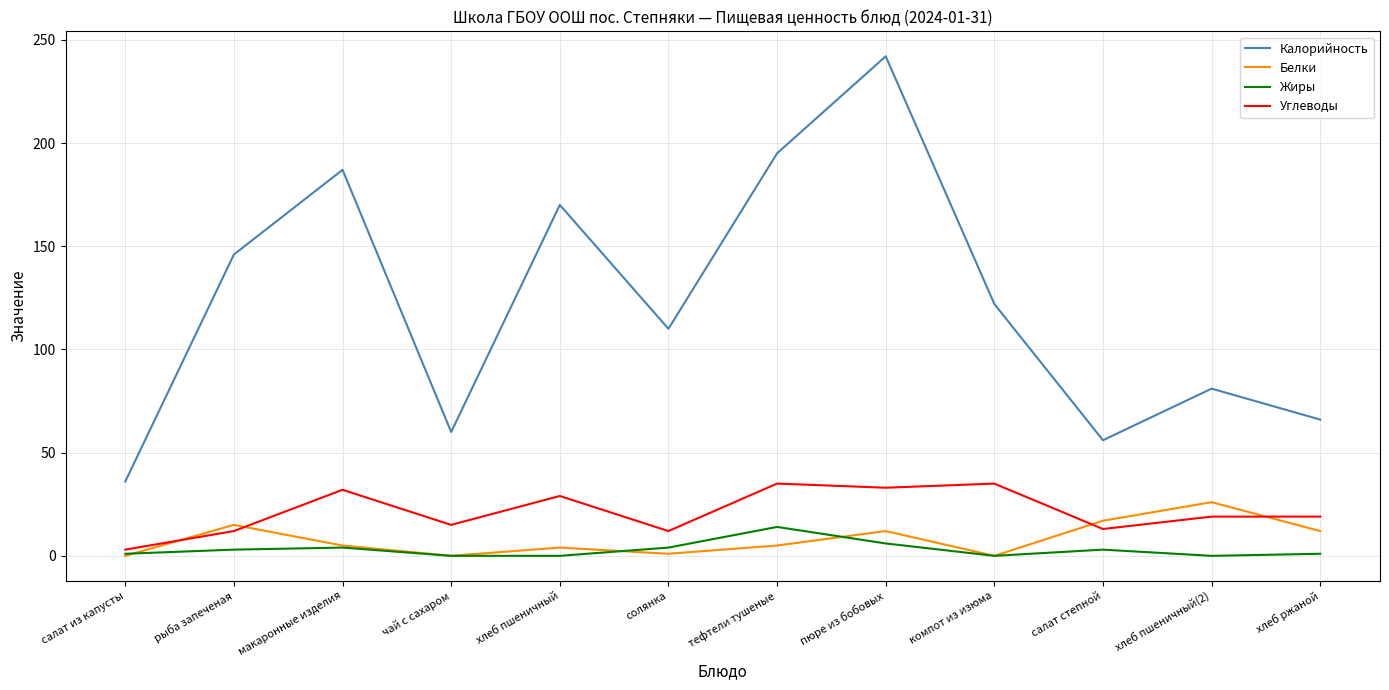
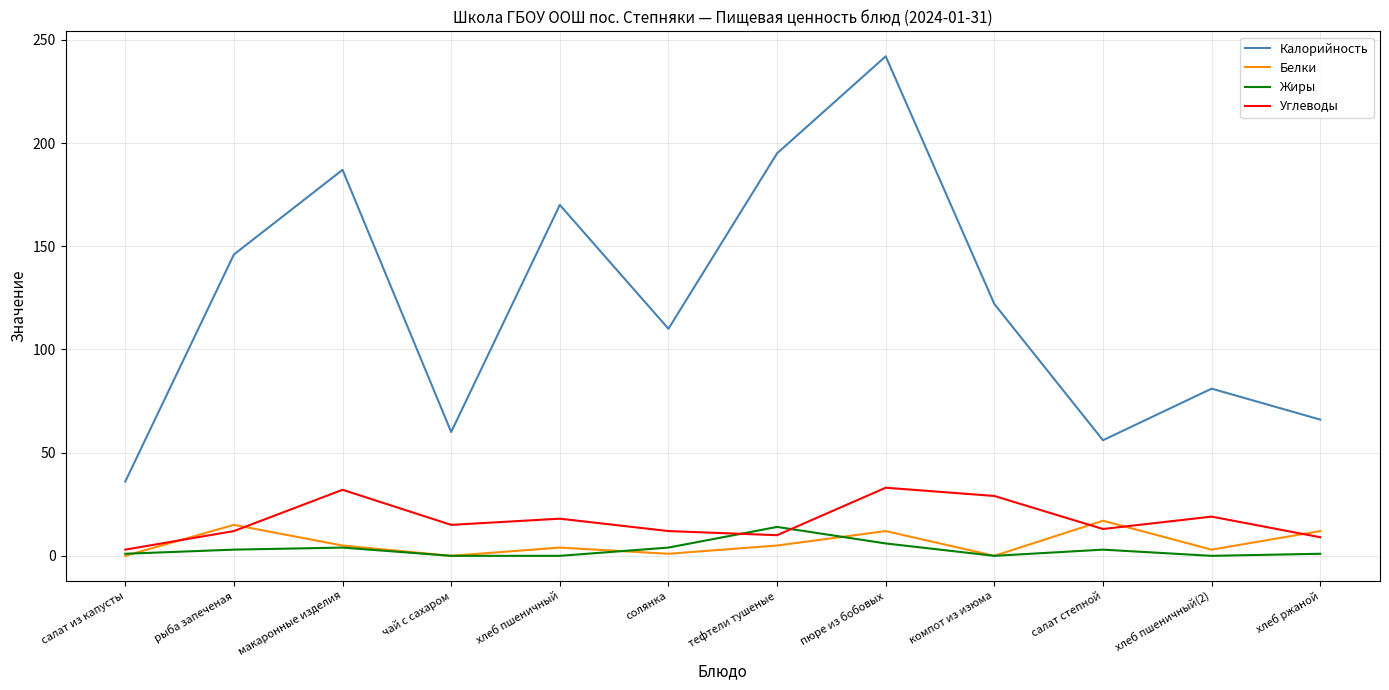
Углеводы, хлеб пшеничный: 29 -> 18
Углеводы, тефтели тушеные: 35 -> 10
Углеводы, компот из изюма: 35 -> 29
Белки, хлеб пшеничный(2): 26 -> 3
Углеводы, хлеб ржаной: 19 -> 9
